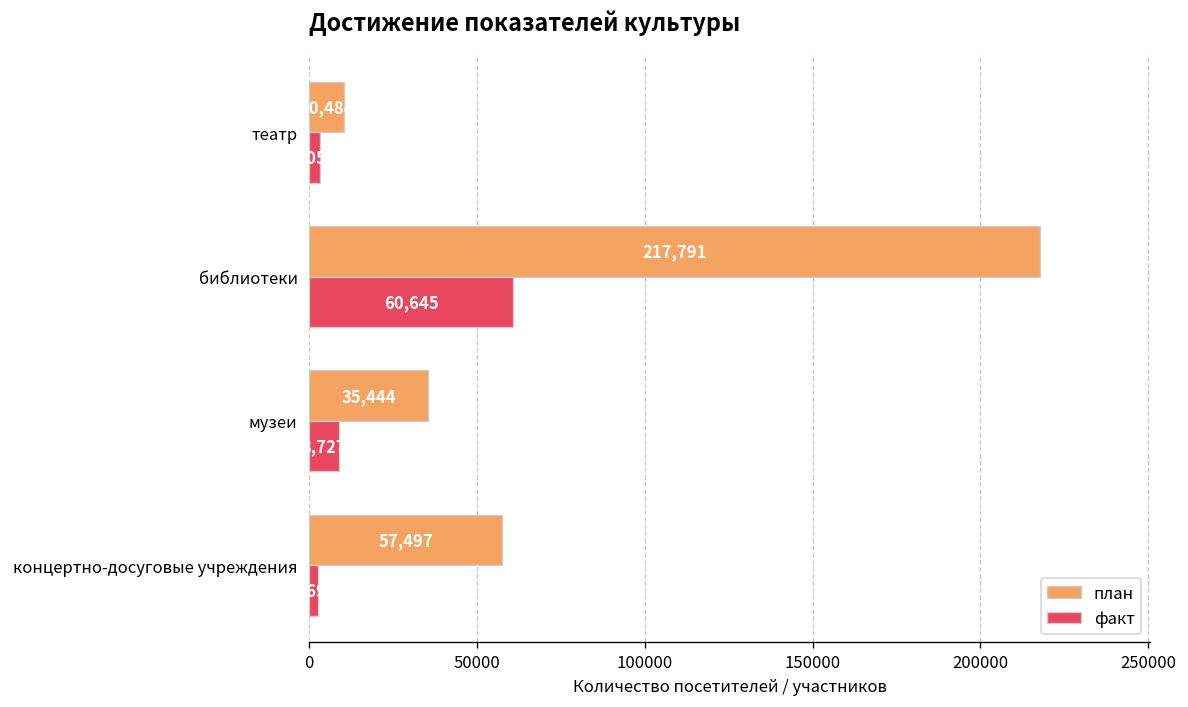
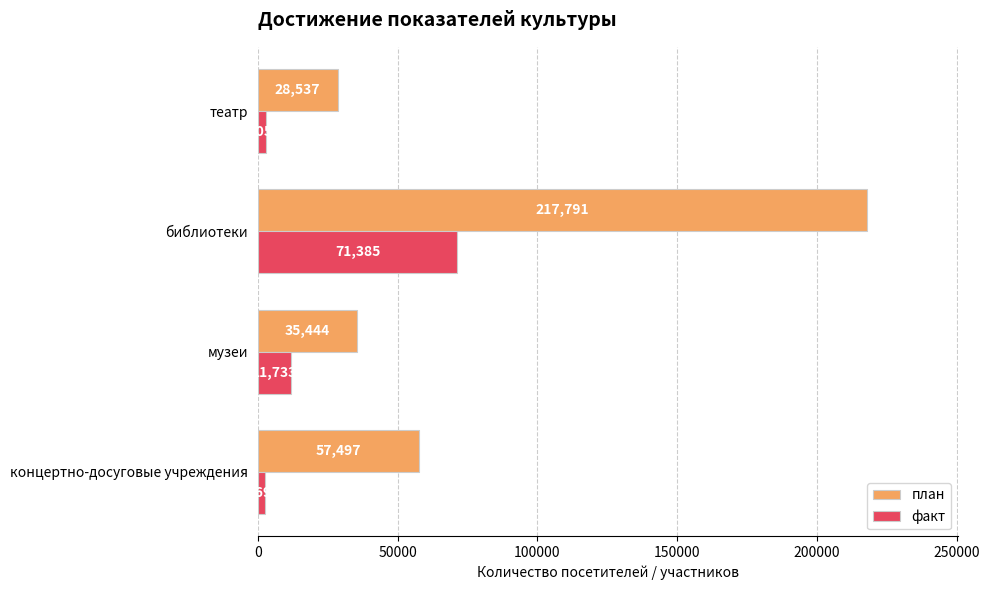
план, театр: 10,484 -> 28,537
факт, библиотеки: 60,645 -> 71,385
факт, музеи: 8,727 -> 11,733
